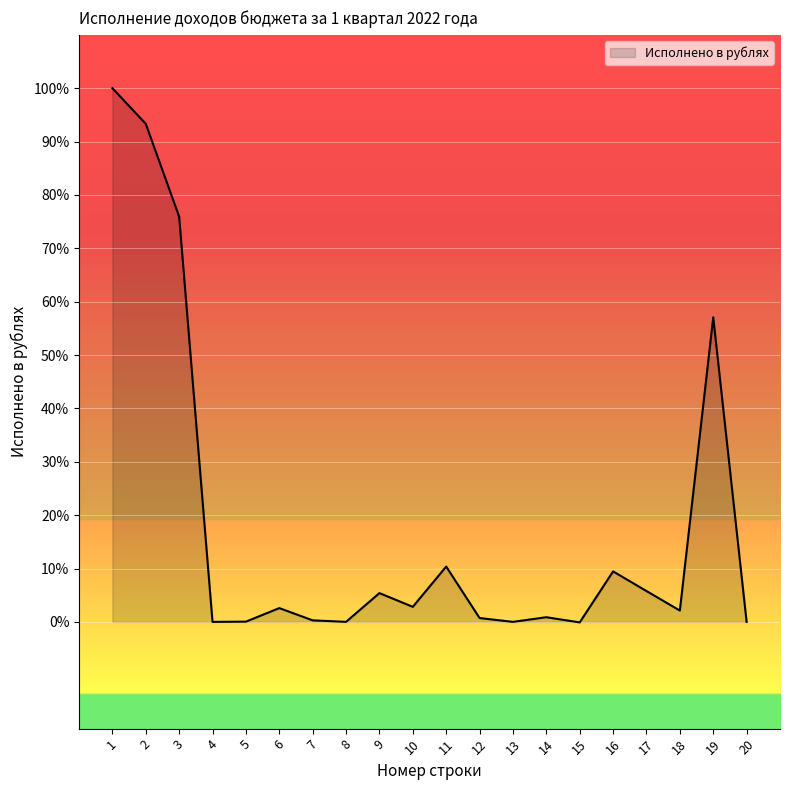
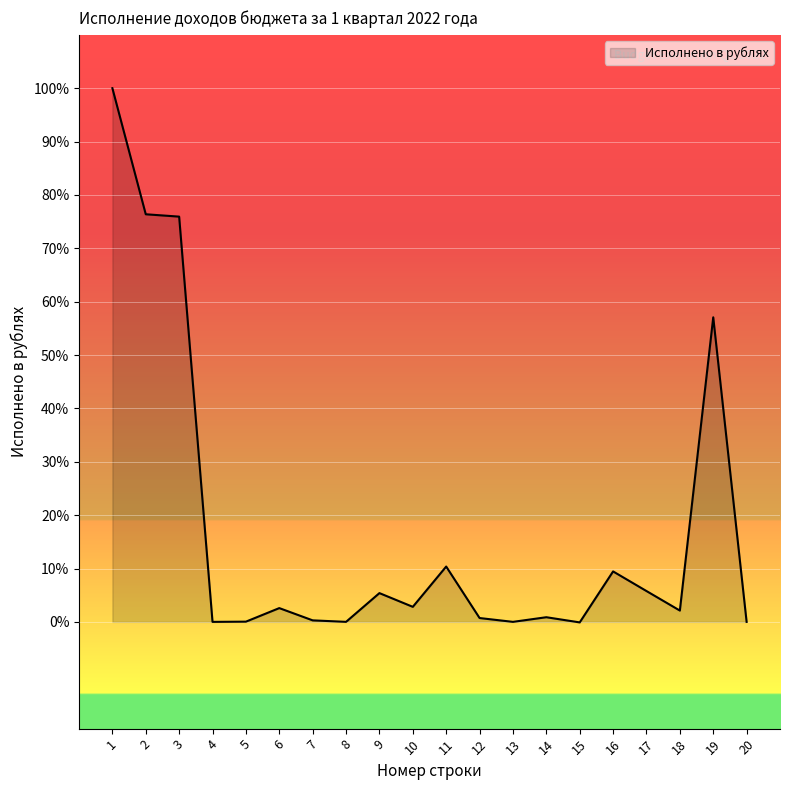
2: 93% -> 76%
